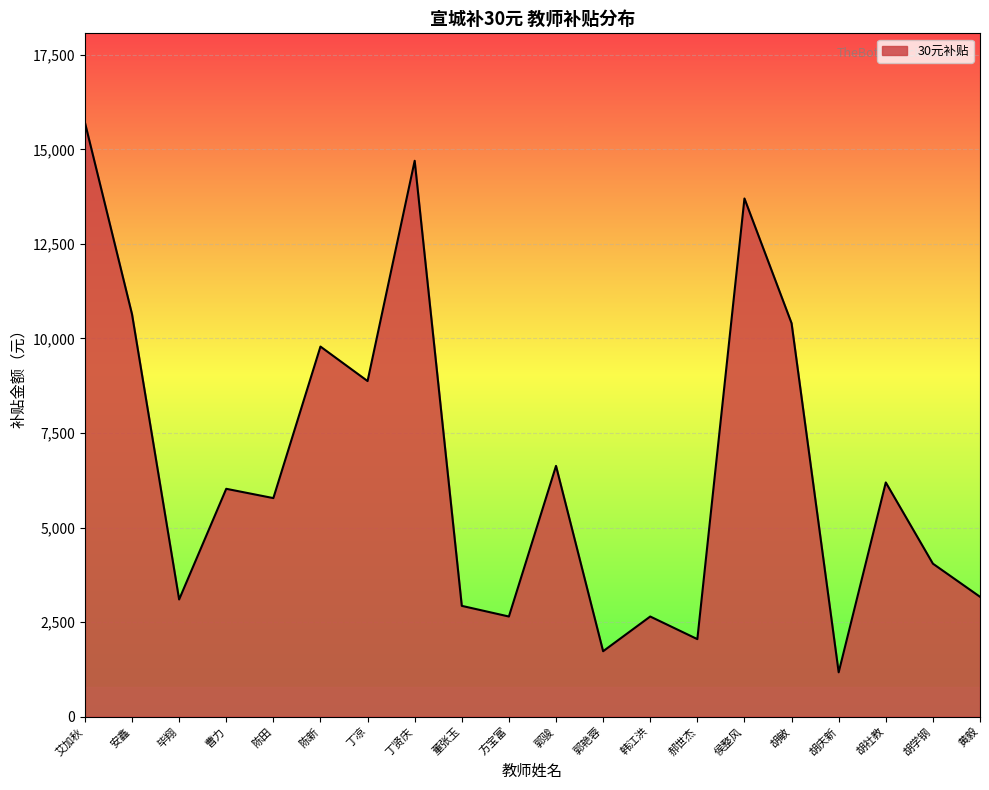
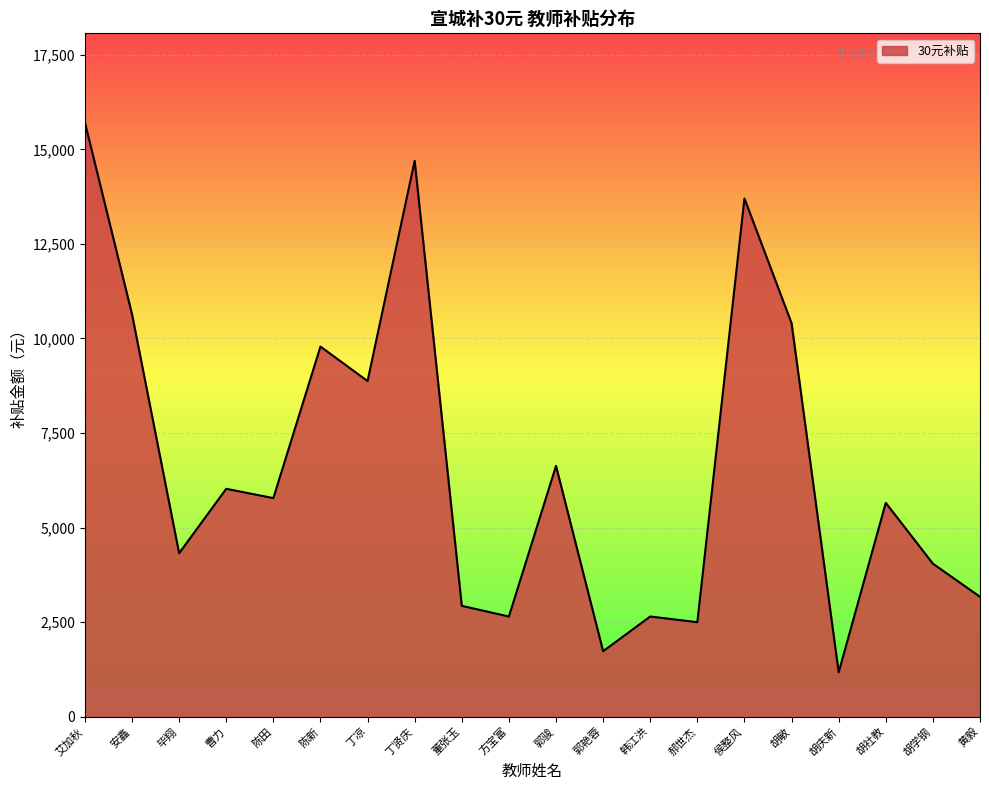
毕翔: 3,100 -> 4,300
郝世杰: 2,000 -> 2,500
胡社教: 6,200 -> 5,700
